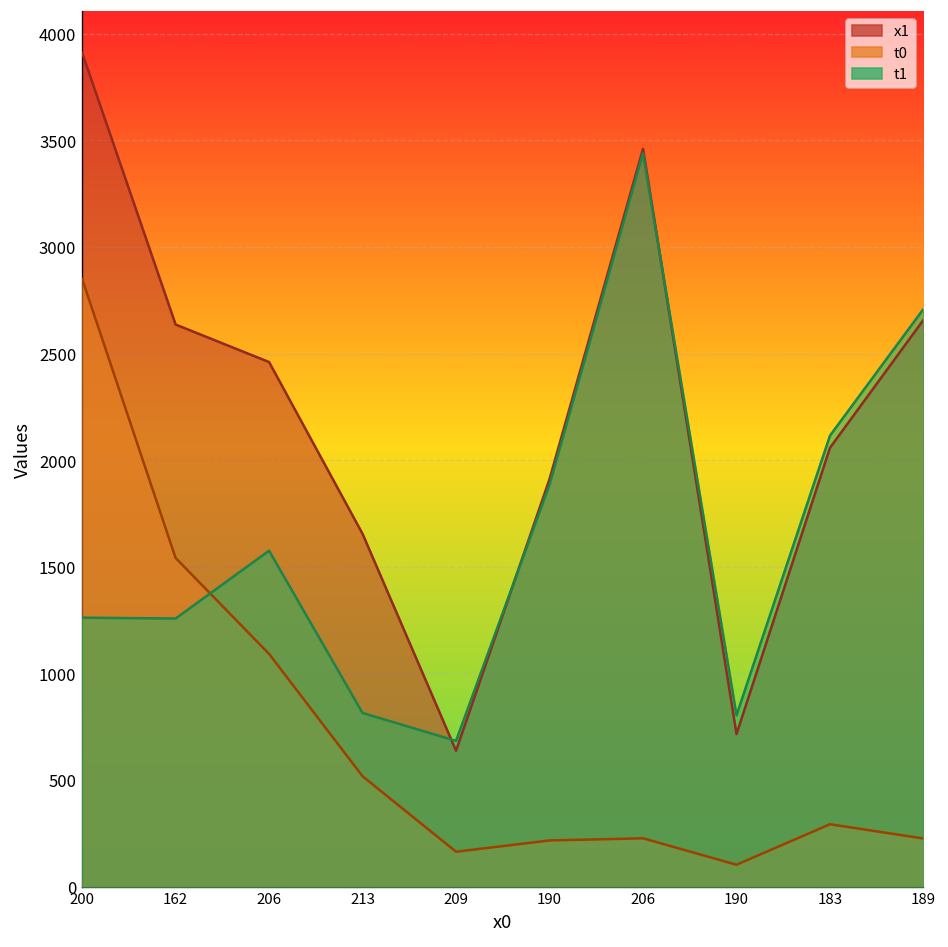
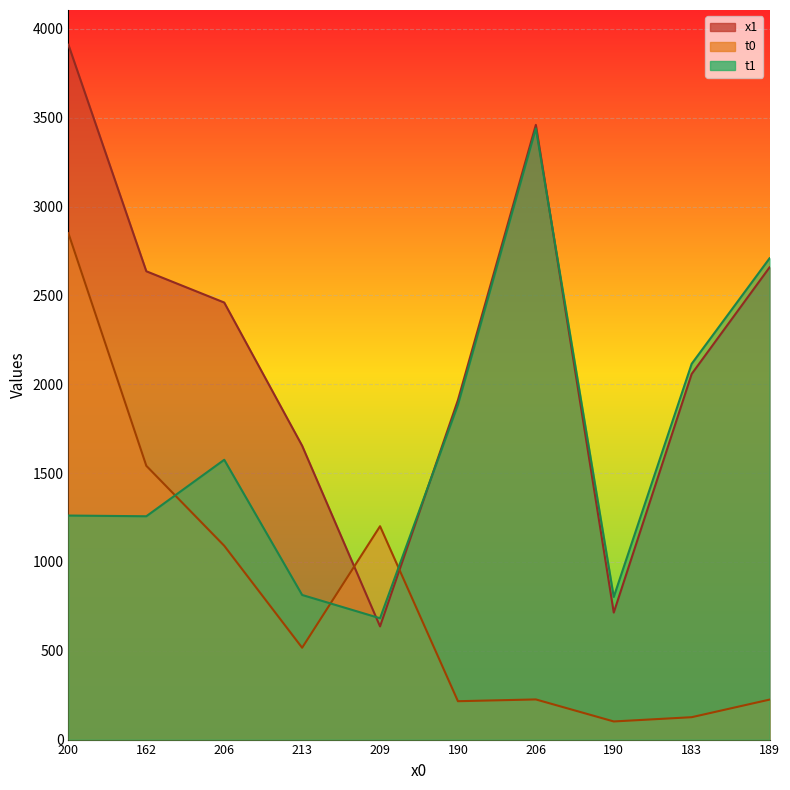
t0, 209: 160 -> 1200
t0, 183: 290 -> 130
